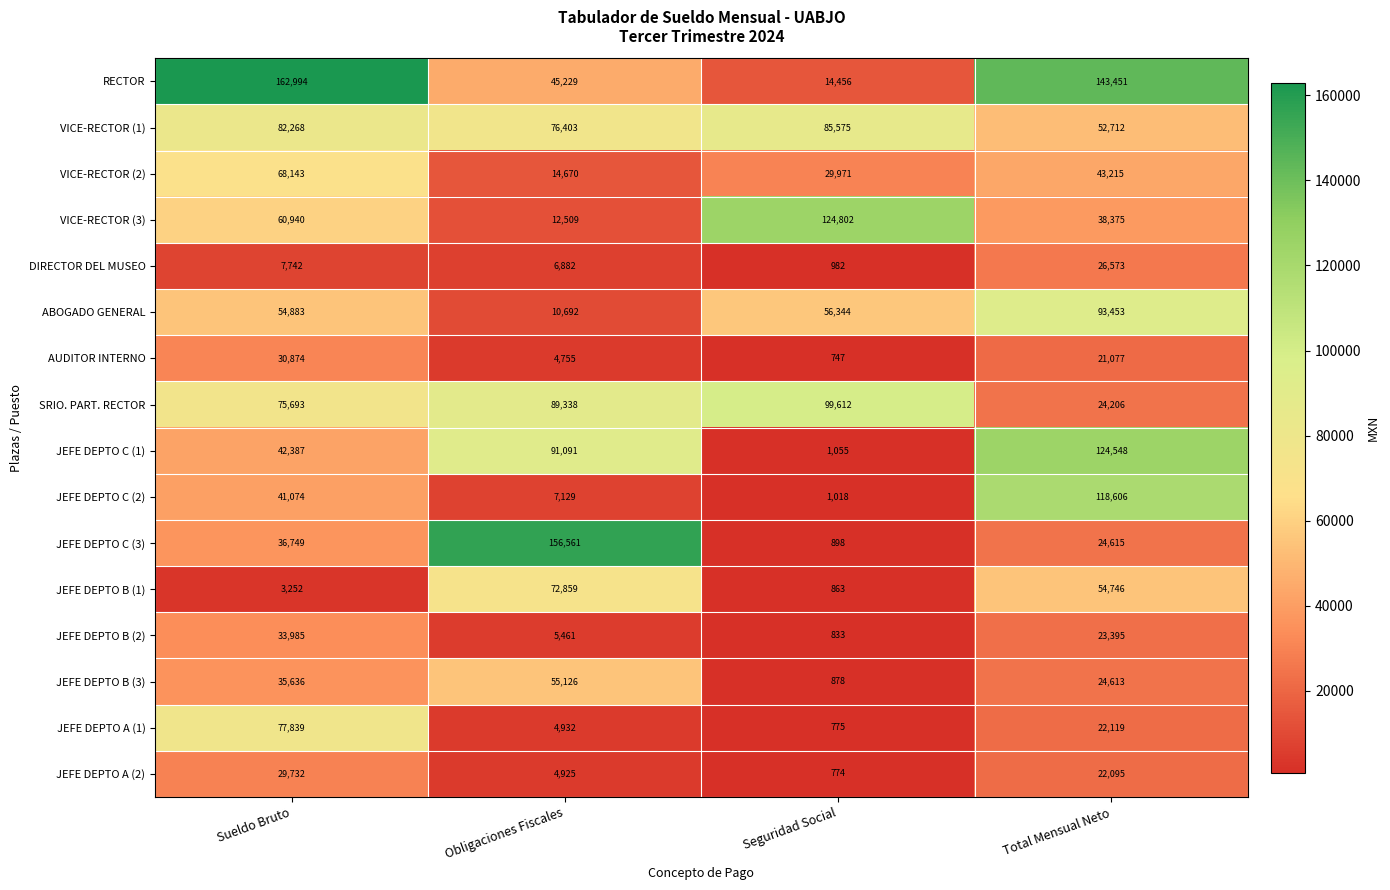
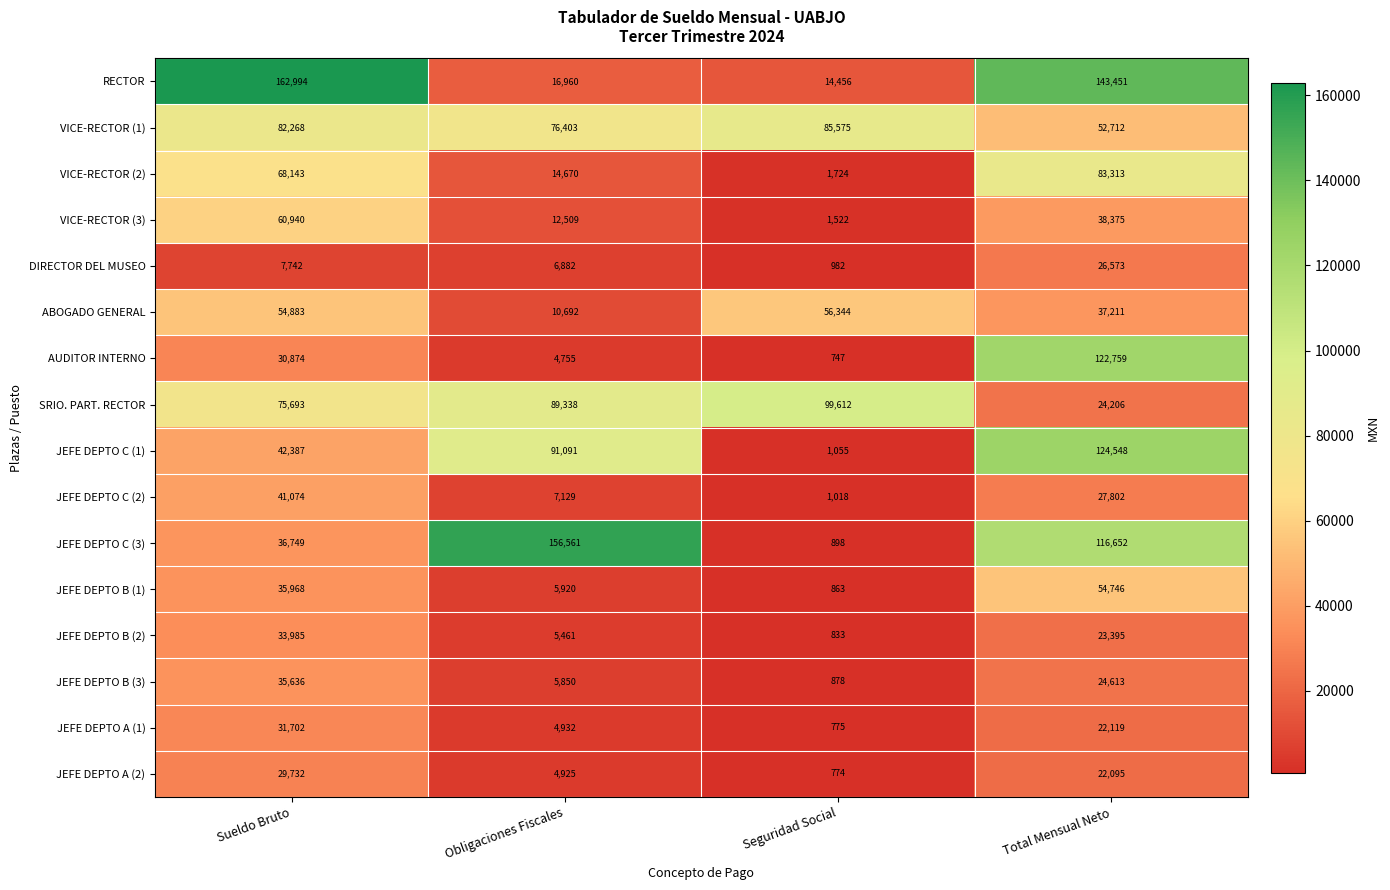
RECTOR, Obligaciones Fiscales: 45,229 -> 16,960
VICE-RECTOR (2), Seguridad Social: 29,971 -> 1,724
VICE-RECTOR (2), Total Mensual Neto: 43,215 -> 83,313
VICE-RECTOR (3), Seguridad Social: 124,802 -> 1,522
ABOGADO GENERAL, Total Mensual Neto: 93,453 -> 37,211
AUDITOR INTERNO, Total Mensual Neto: 21,077 -> 122,759
JEFE DEPTO C (2), Total Mensual Neto: 118,606 -> 27,802
JEFE DEPTO C (3), Total Mensual Neto: 24,615 -> 116,652
JEFE DEPTO B (1), Sueldo Bruto: 3,252 -> 35,968
JEFE DEPTO B (1), Obligaciones Fiscales: 72,859 -> 5,920
JEFE DEPTO B (3), Obligaciones Fiscales: 55,126 -> 5,850
JEFE DEPTO A (1), Sueldo Bruto: 77,839 -> 31,702
